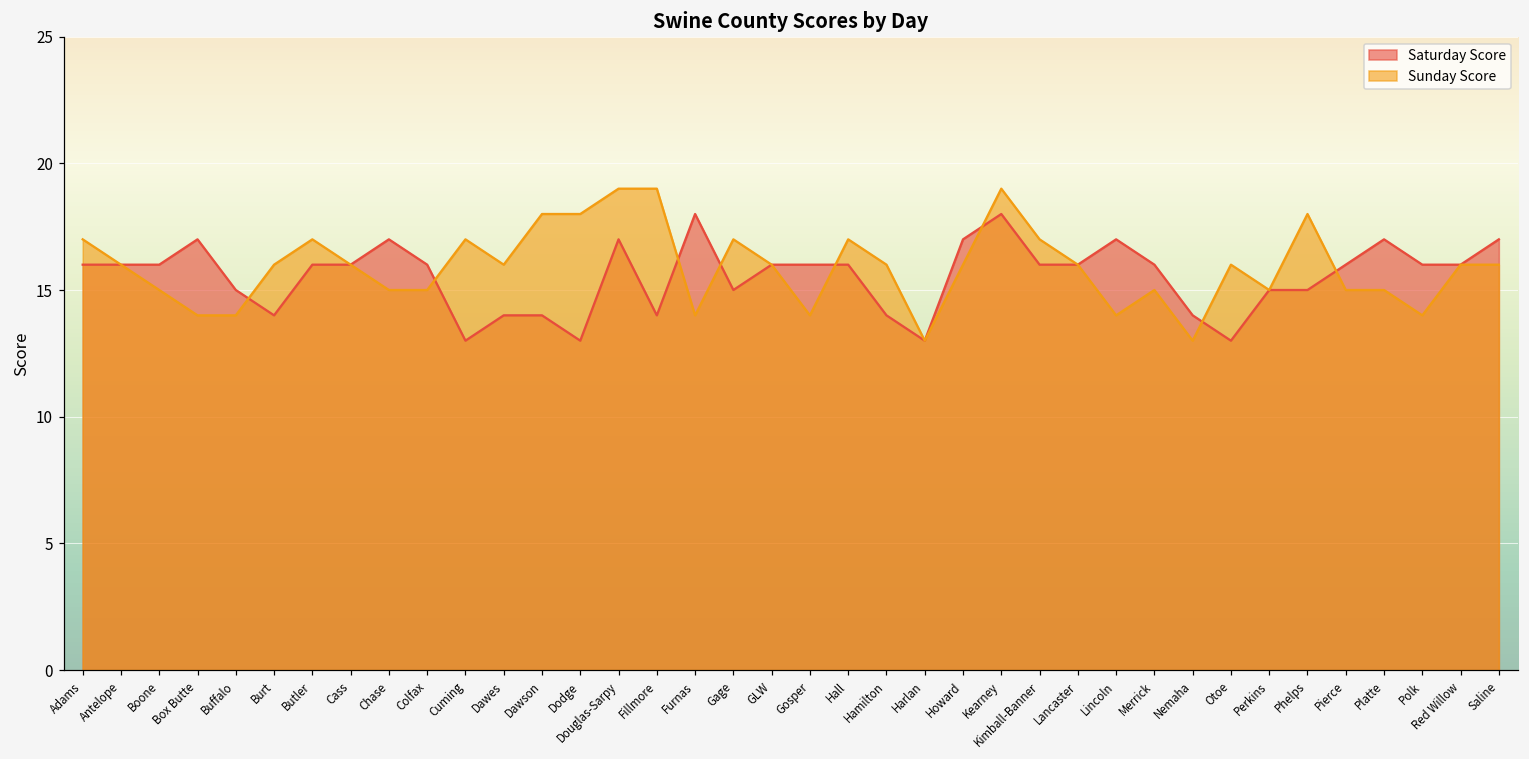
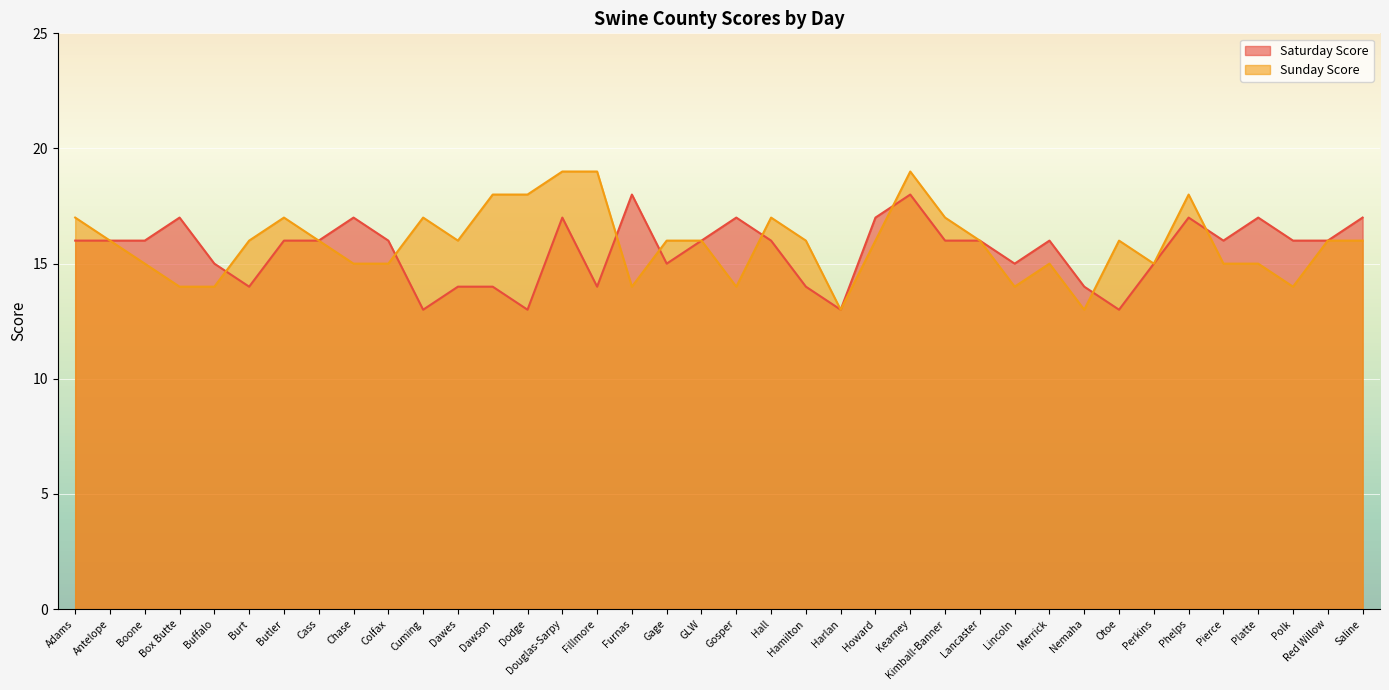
Sunday Score, Gage: 17 -> 16
Saturday Score, Gosper: 16 -> 17
Saturday Score, Lincoln: 17 -> 15
Saturday Score, Phelps: 15 -> 17
